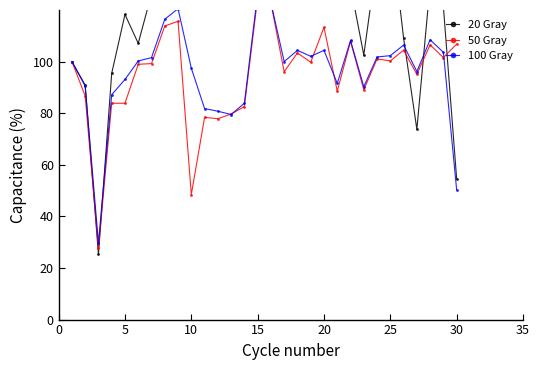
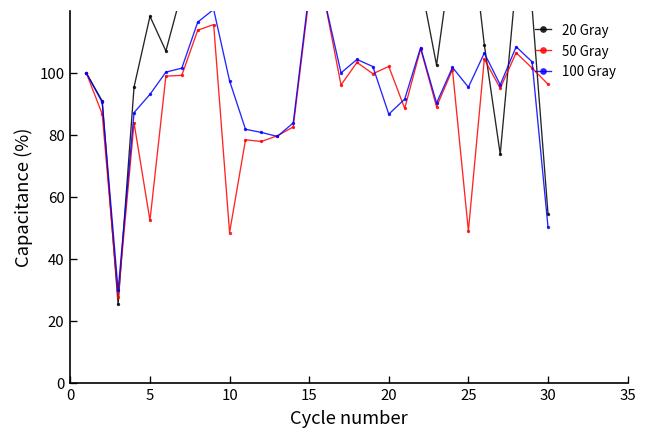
50 Gray, 5: 84 -> 52
50 Gray, 20: 113 -> 102
100 Gray, 20: 104 -> 87
50 Gray, 25: 100 -> 49
100 Gray, 25: 102 -> 95
50 Gray, 30: 107 -> 96
